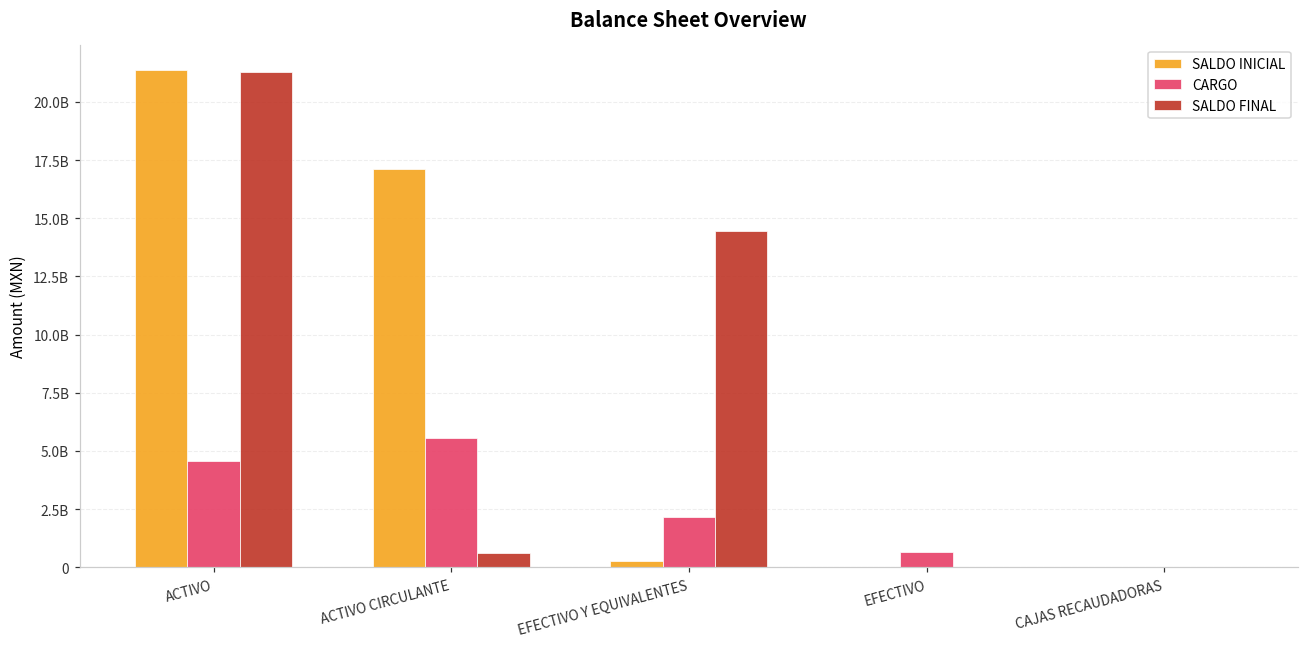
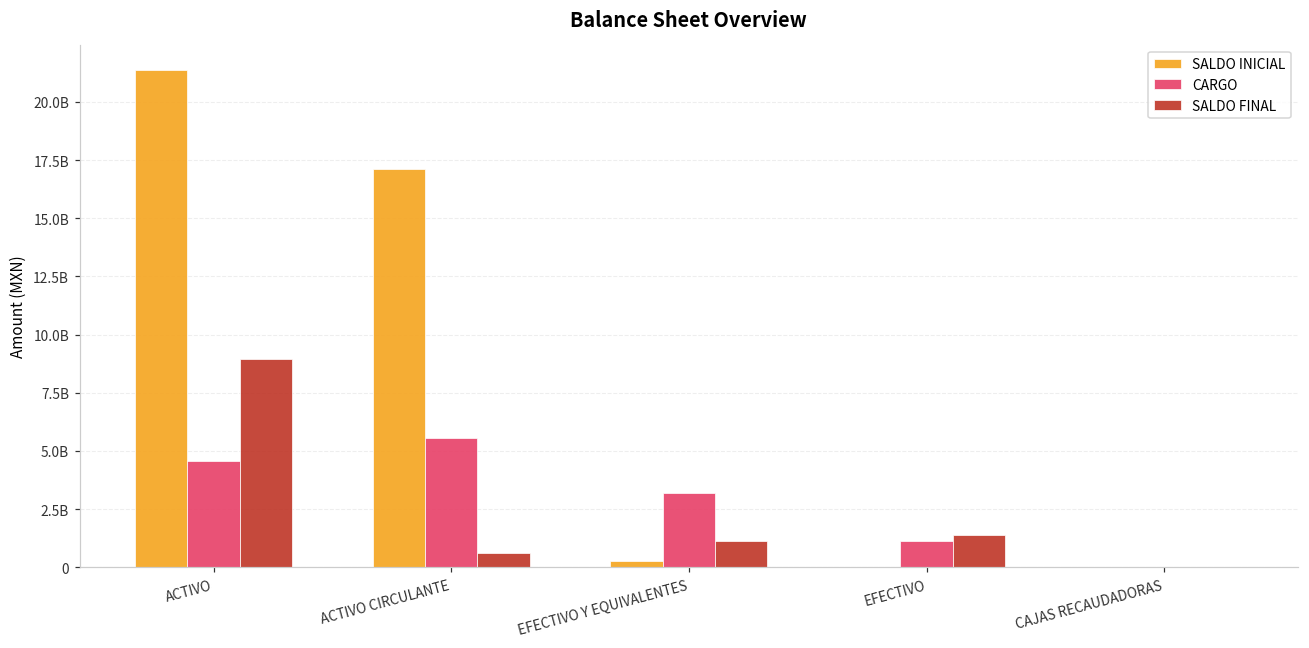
SALDO FINAL, ACTIVO: 21300000000 -> 8900000000
CARGO, EFECTIVO Y EQUIVALENTES: 2200000000 -> 3200000000
SALDO FINAL, EFECTIVO Y EQUIVALENTES: 14500000000 -> 1100000000
CARGO, EFECTIVO: 600000000 -> 1100000000
SALDO FINAL, EFECTIVO: 0 -> 1400000000
